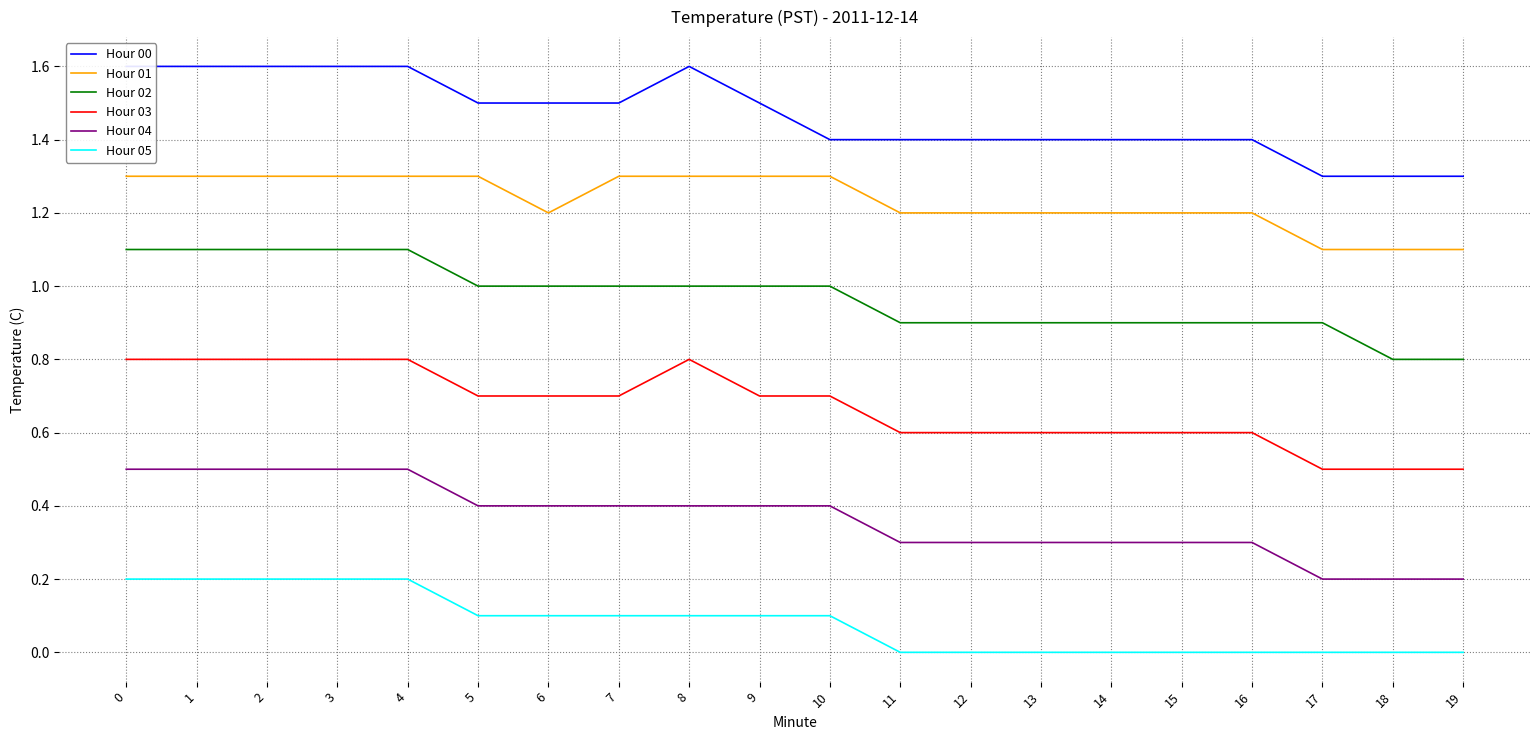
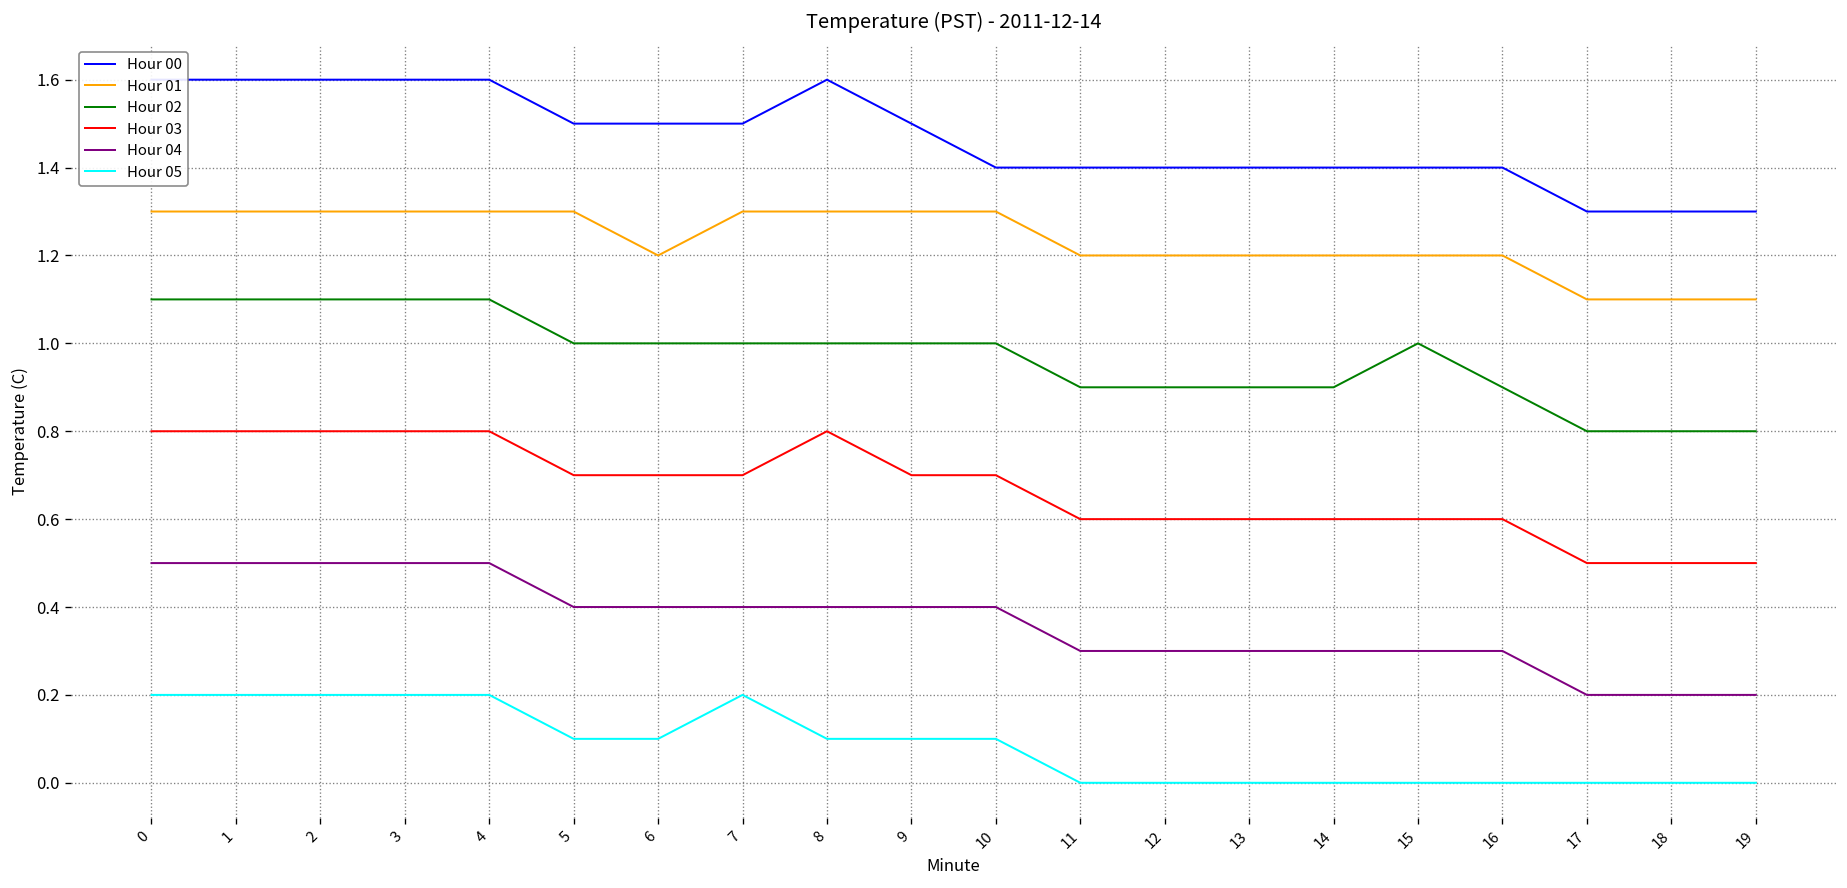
Hour 05, 7: 0.1 -> 0.2
Hour 02, 15: 0.9 -> 1.0
Hour 02, 17: 0.9 -> 0.8
